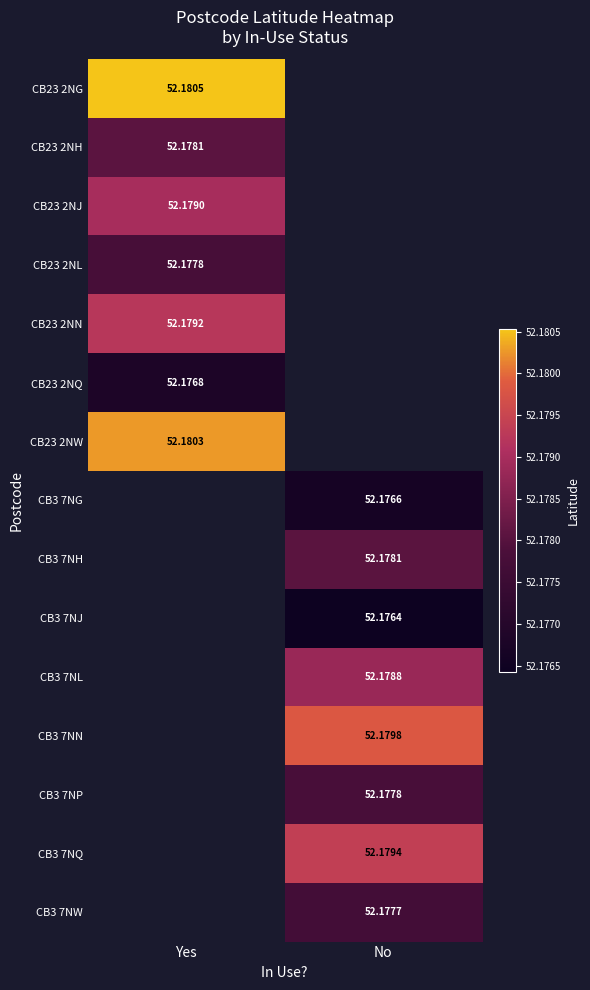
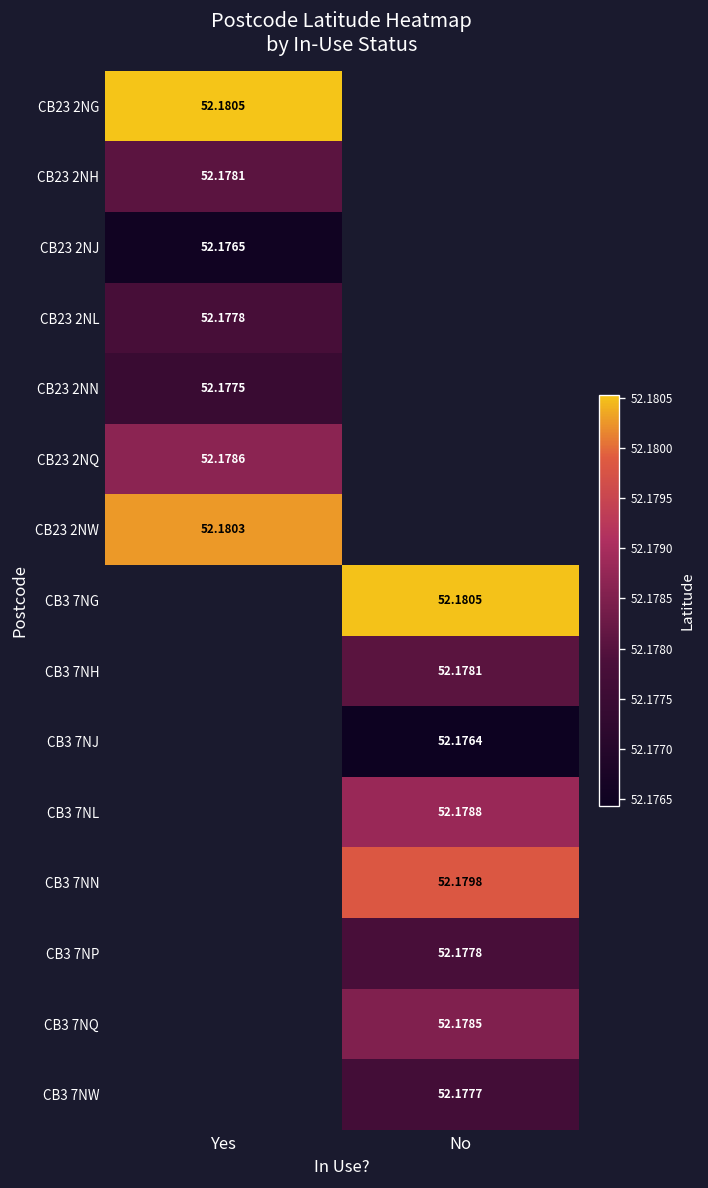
CB23 2NJ, Yes: 52.1790 -> 52.1765
CB23 2NN, Yes: 52.1792 -> 52.1775
CB23 2NQ, Yes: 52.1768 -> 52.1786
CB3 7NG, No: 52.1766 -> 52.1805
CB3 7NQ, No: 52.1794 -> 52.1785
